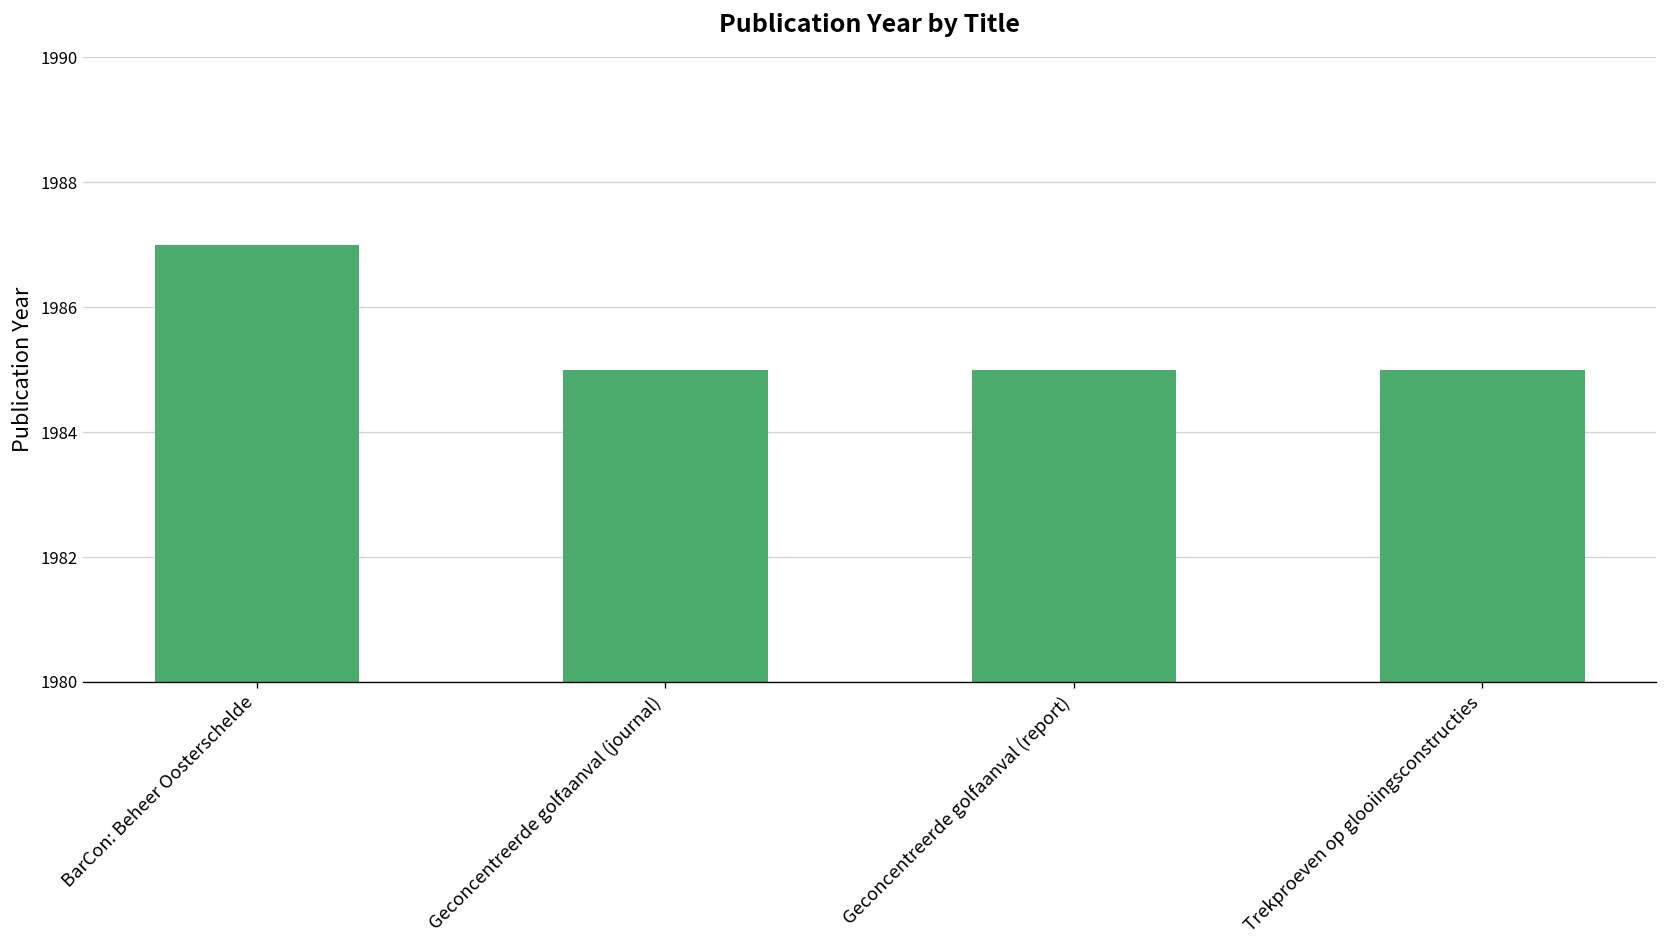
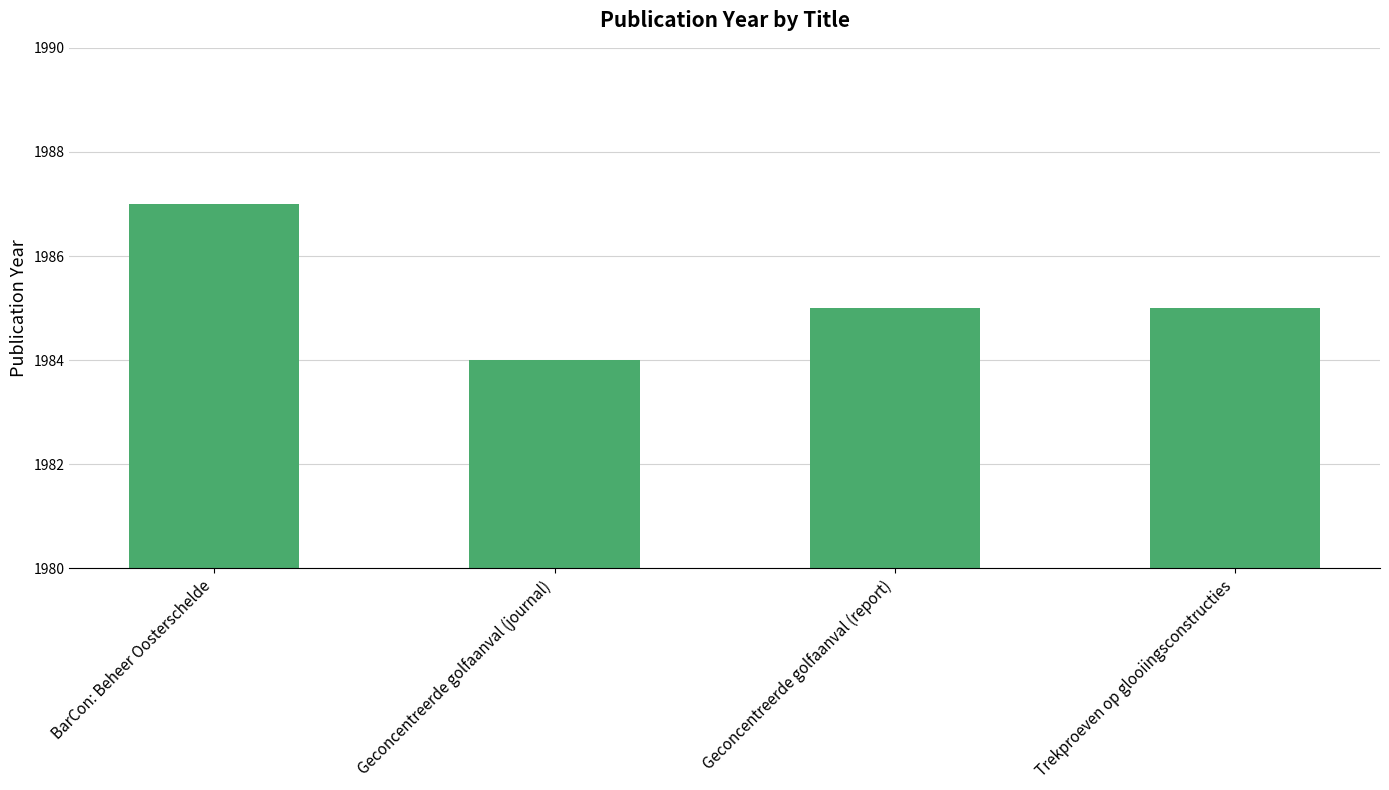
Geconcentreerde golfaanval (journal): 1985 -> 1984
